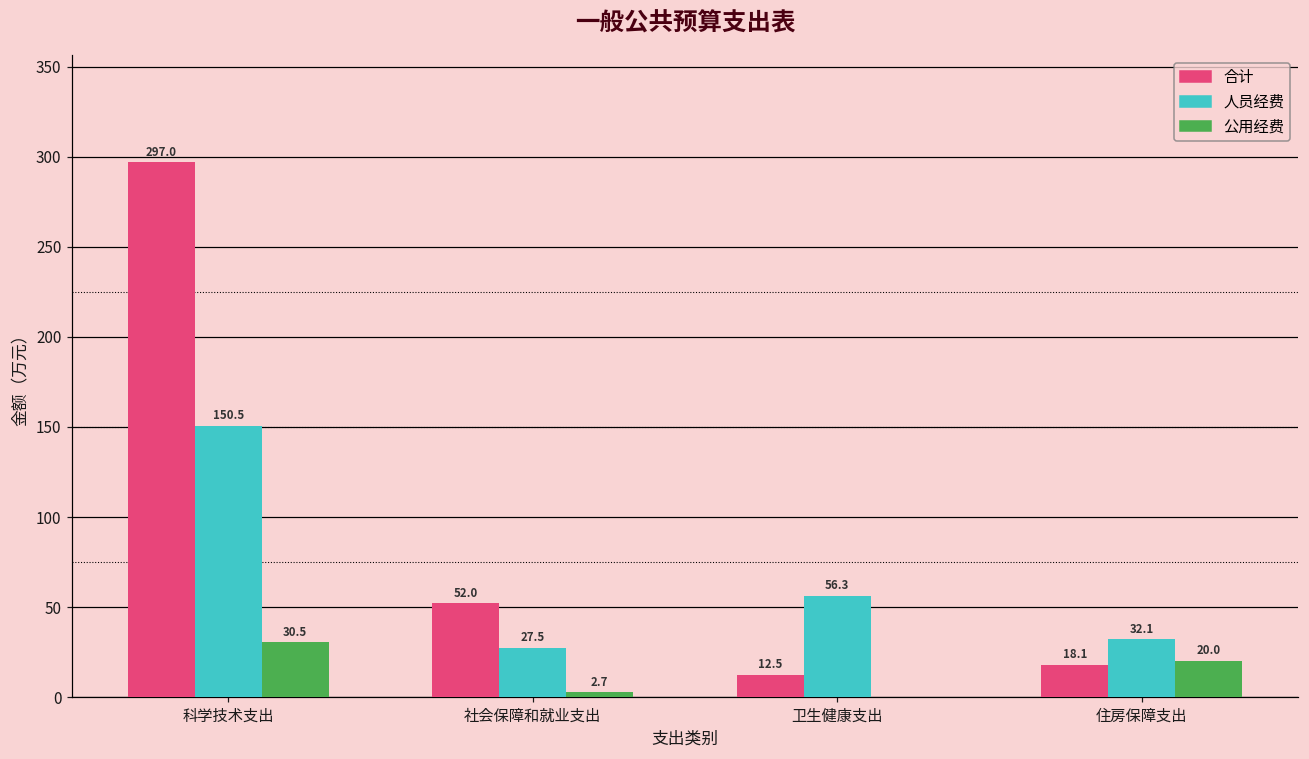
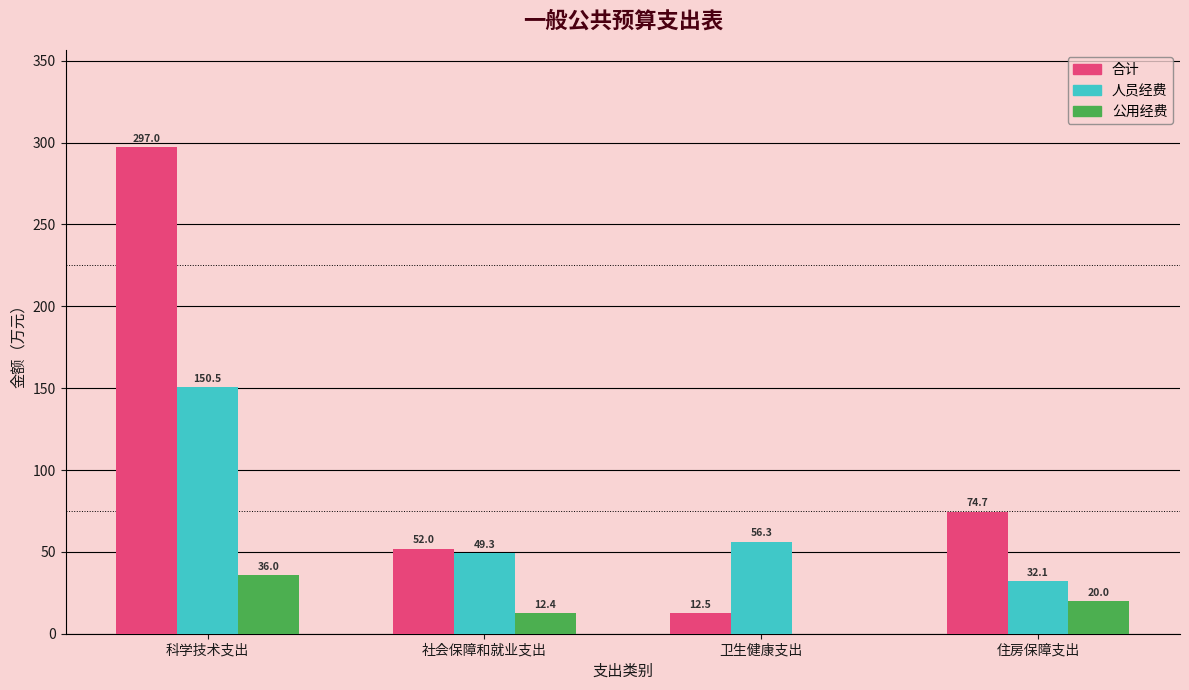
公用经费, 科学技术支出: 30.5 -> 36.0
人员经费, 社会保障和就业支出: 27.5 -> 49.3
公用经费, 社会保障和就业支出: 2.7 -> 12.4
合计, 住房保障支出: 18.1 -> 74.7
